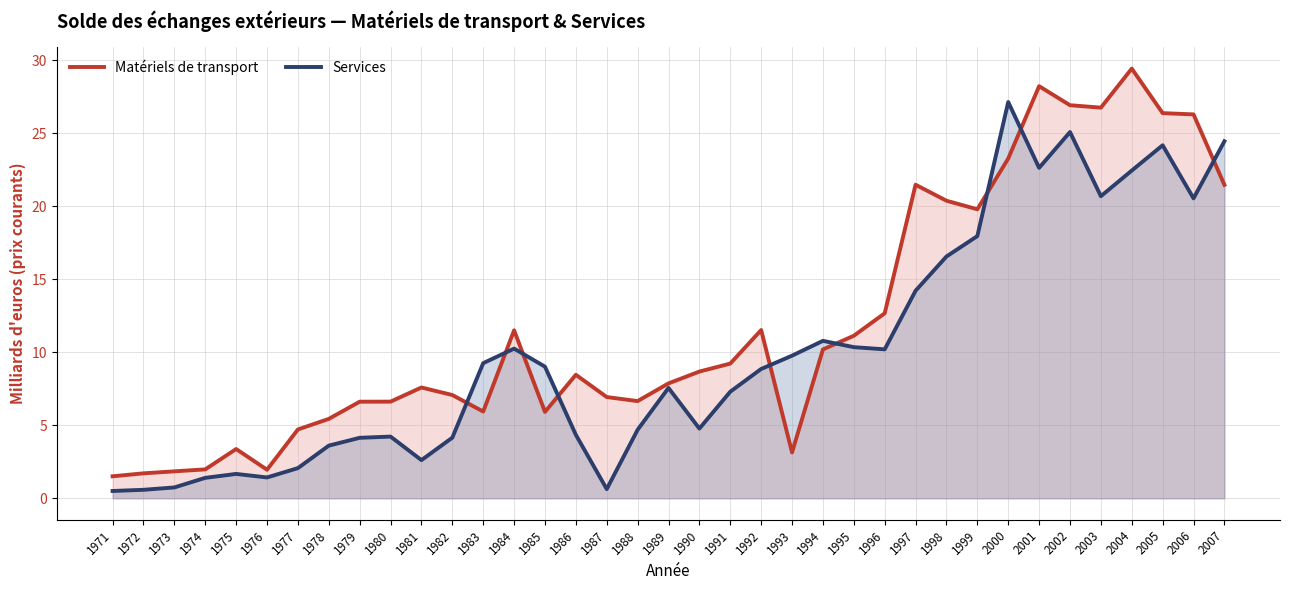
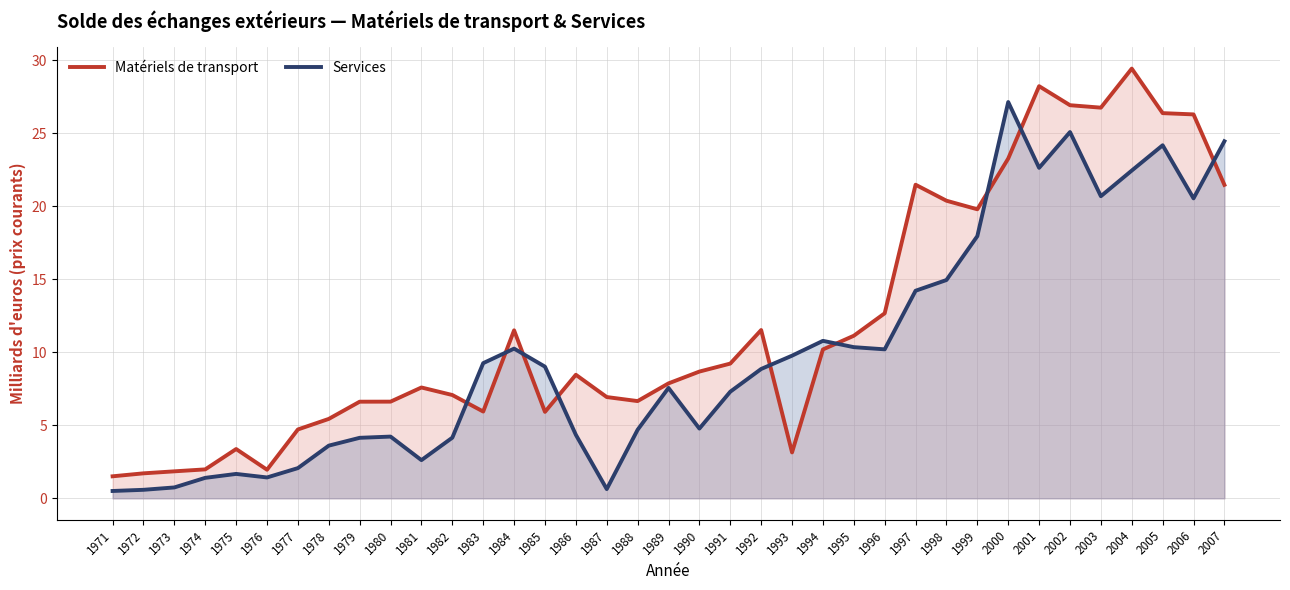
Services, 1998: 16.6 -> 15.0
